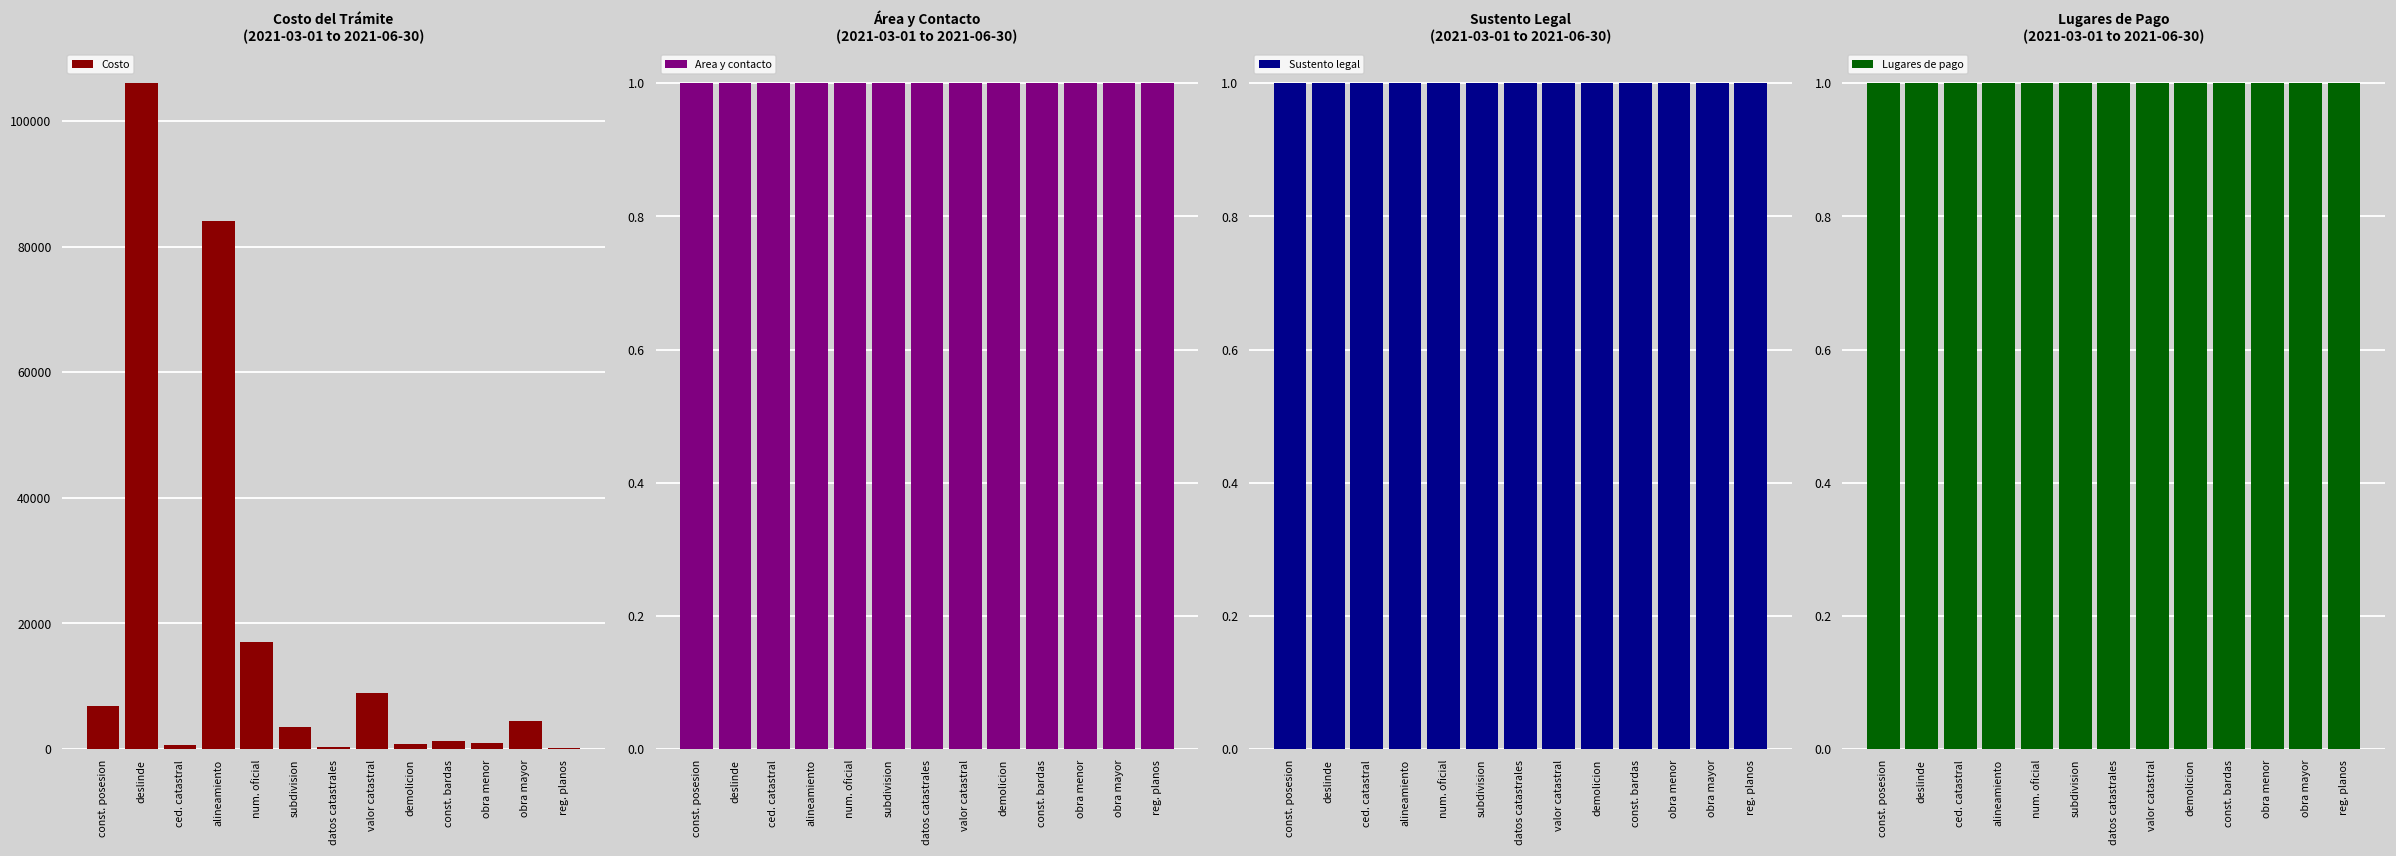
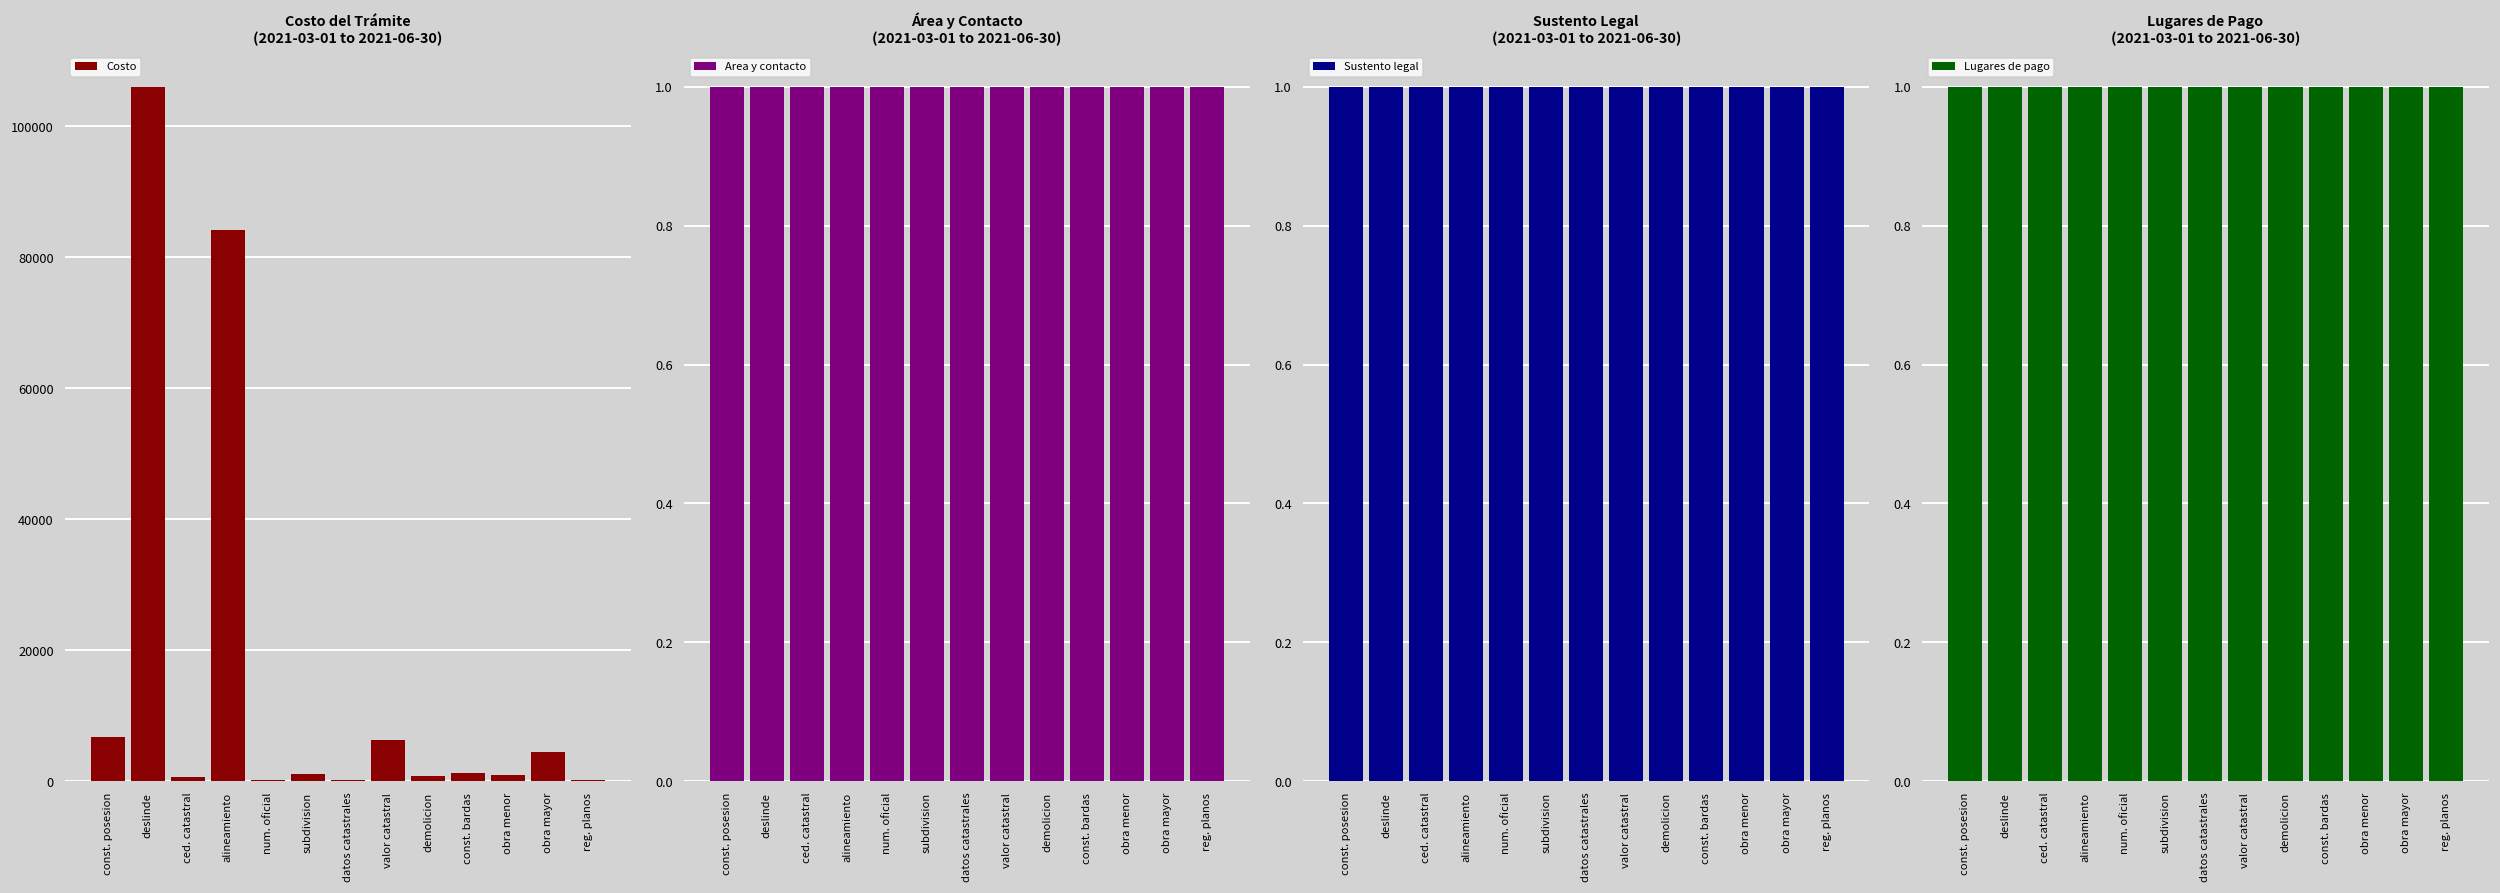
Costo del Trámite (2021-03-01 to 2021-06-30), num. oficial: 17000 -> 0
Costo del Trámite (2021-03-01 to 2021-06-30), subdivision: 4000 -> 1000
Costo del Trámite (2021-03-01 to 2021-06-30), valor catastral: 9000 -> 6000
